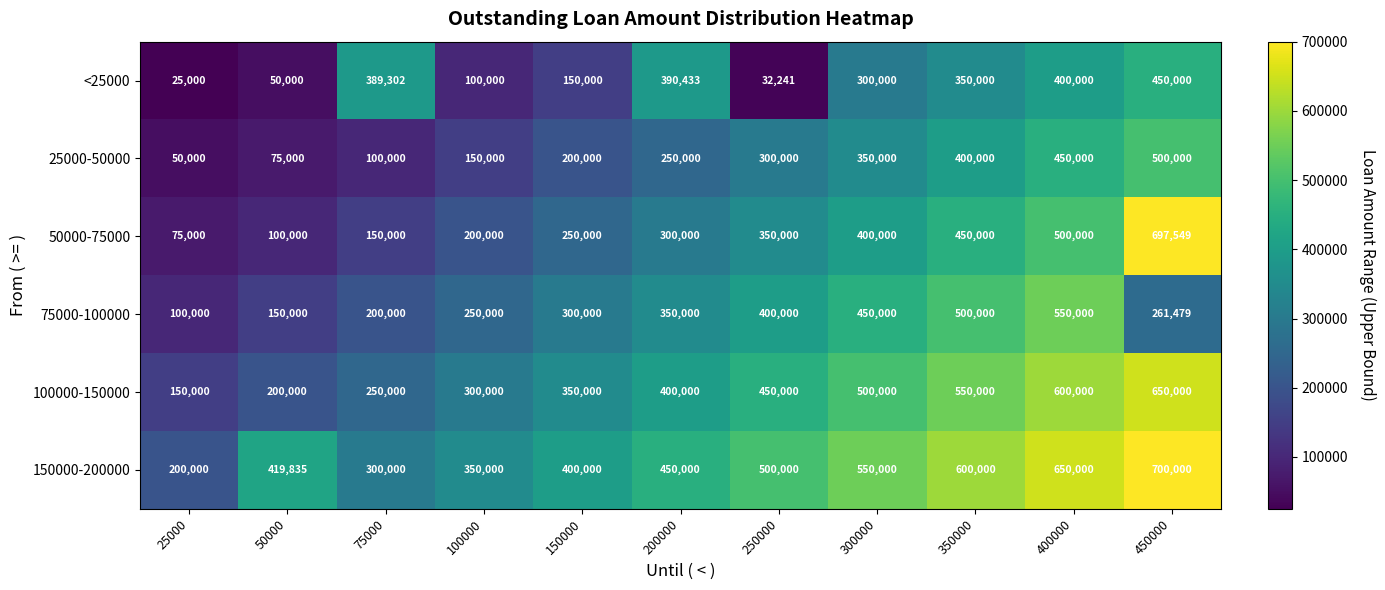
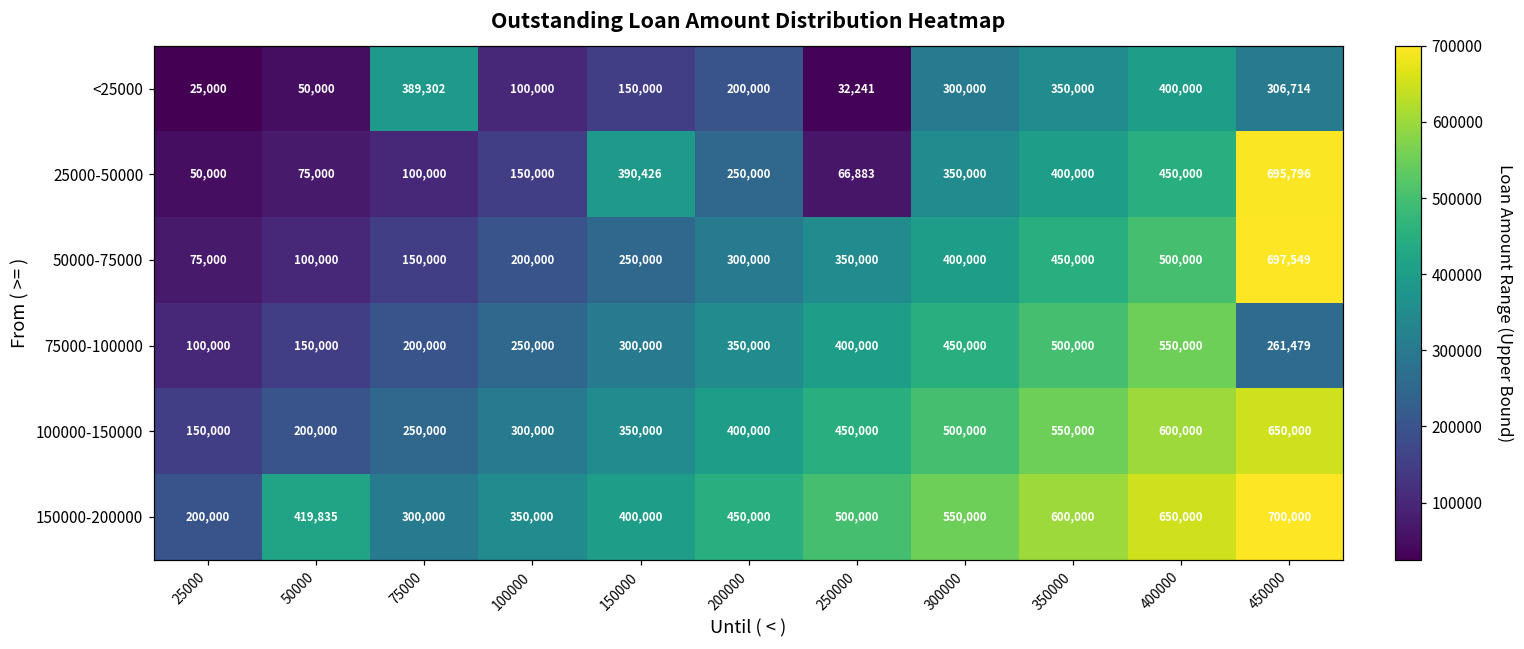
<25000, 200000: 390,433 -> 200,000
<25000, 450000: 450,000 -> 306,714
25000-50000, 150000: 200,000 -> 390,426
25000-50000, 250000: 300,000 -> 66,883
25000-50000, 450000: 500,000 -> 695,796
